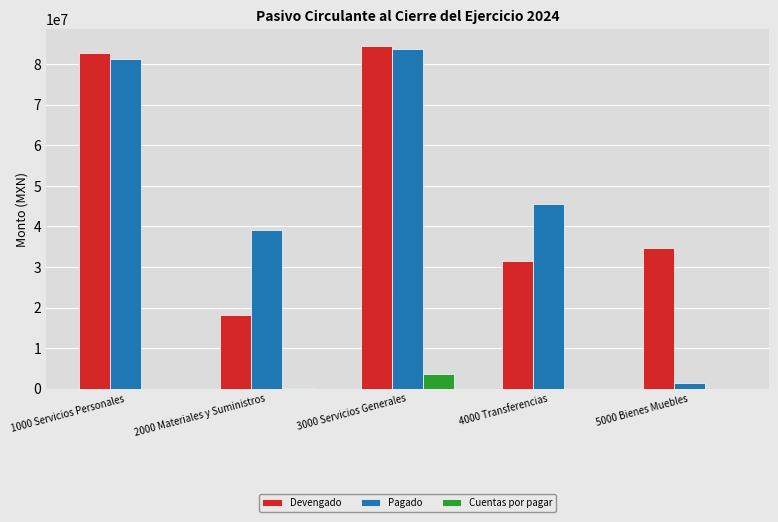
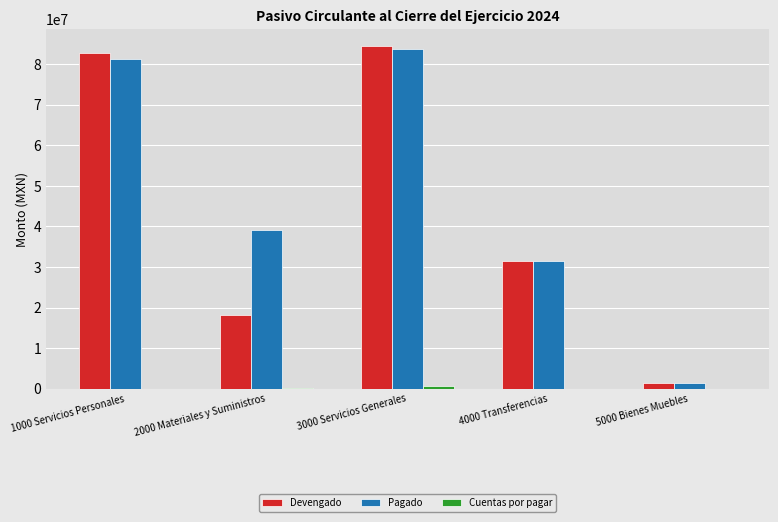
Cuentas por pagar, 3000 Servicios Generales: 4000000 -> 1000000
Pagado, 4000 Transferencias: 46000000 -> 31000000
Devengado, 5000 Bienes Muebles: 35000000 -> 2000000
